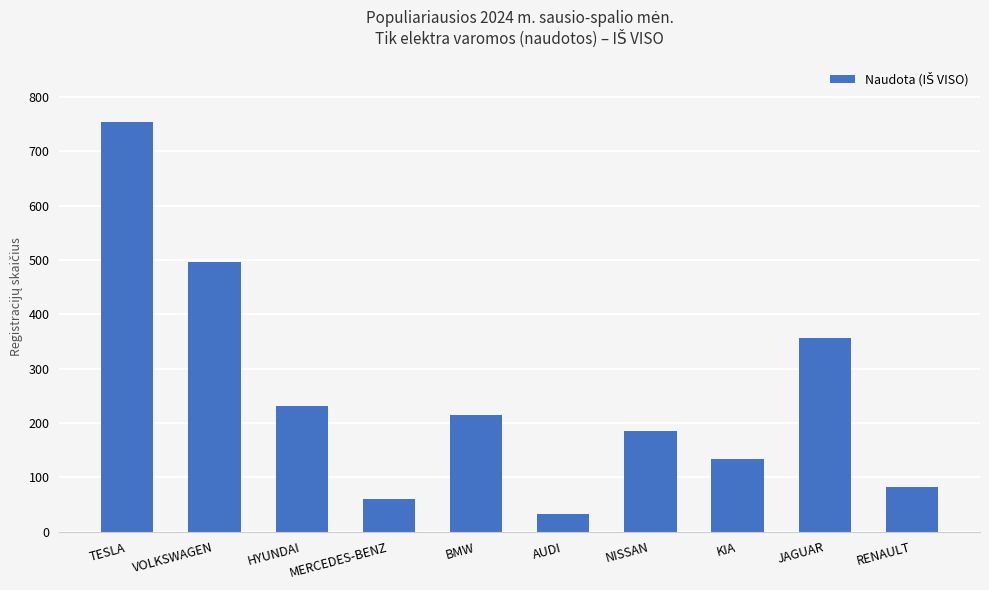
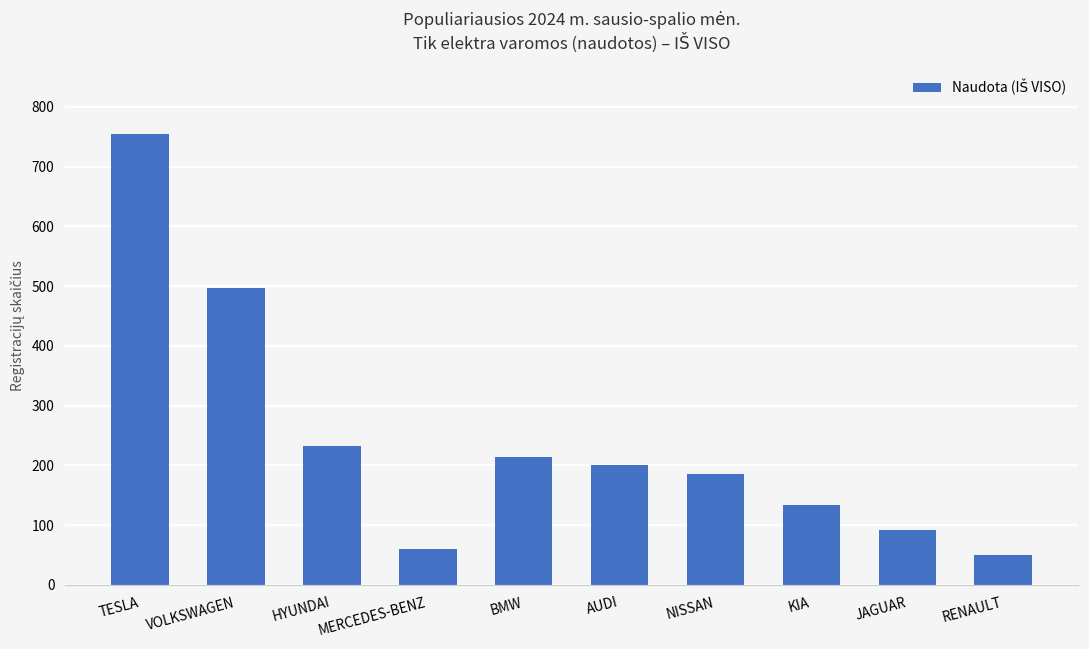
AUDI: 30 -> 200
JAGUAR: 360 -> 90
RENAULT: 80 -> 50
